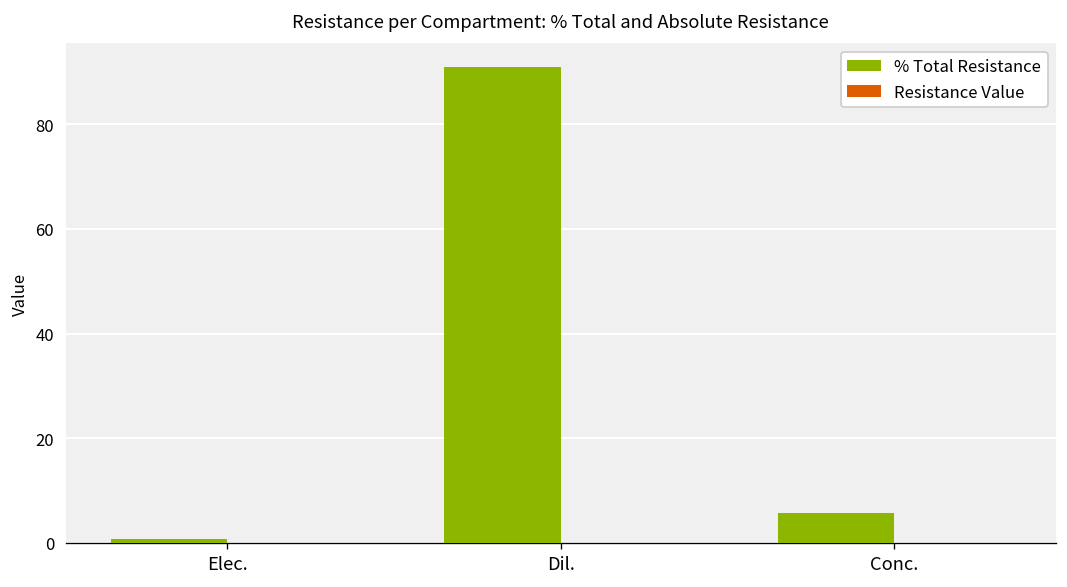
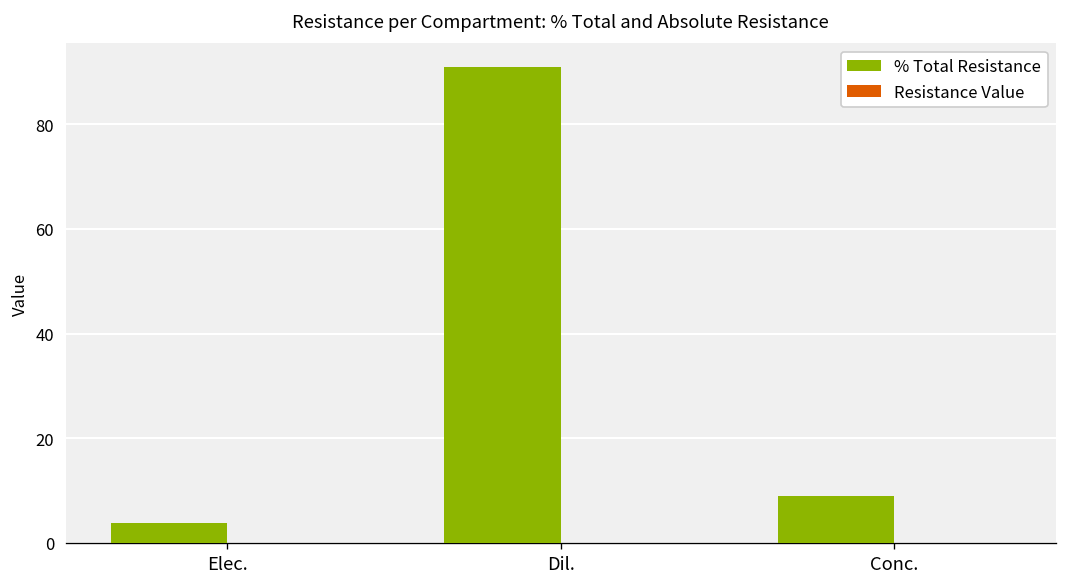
% Total Resistance, Elec.: 1 -> 4
% Total Resistance, Conc.: 6 -> 9
